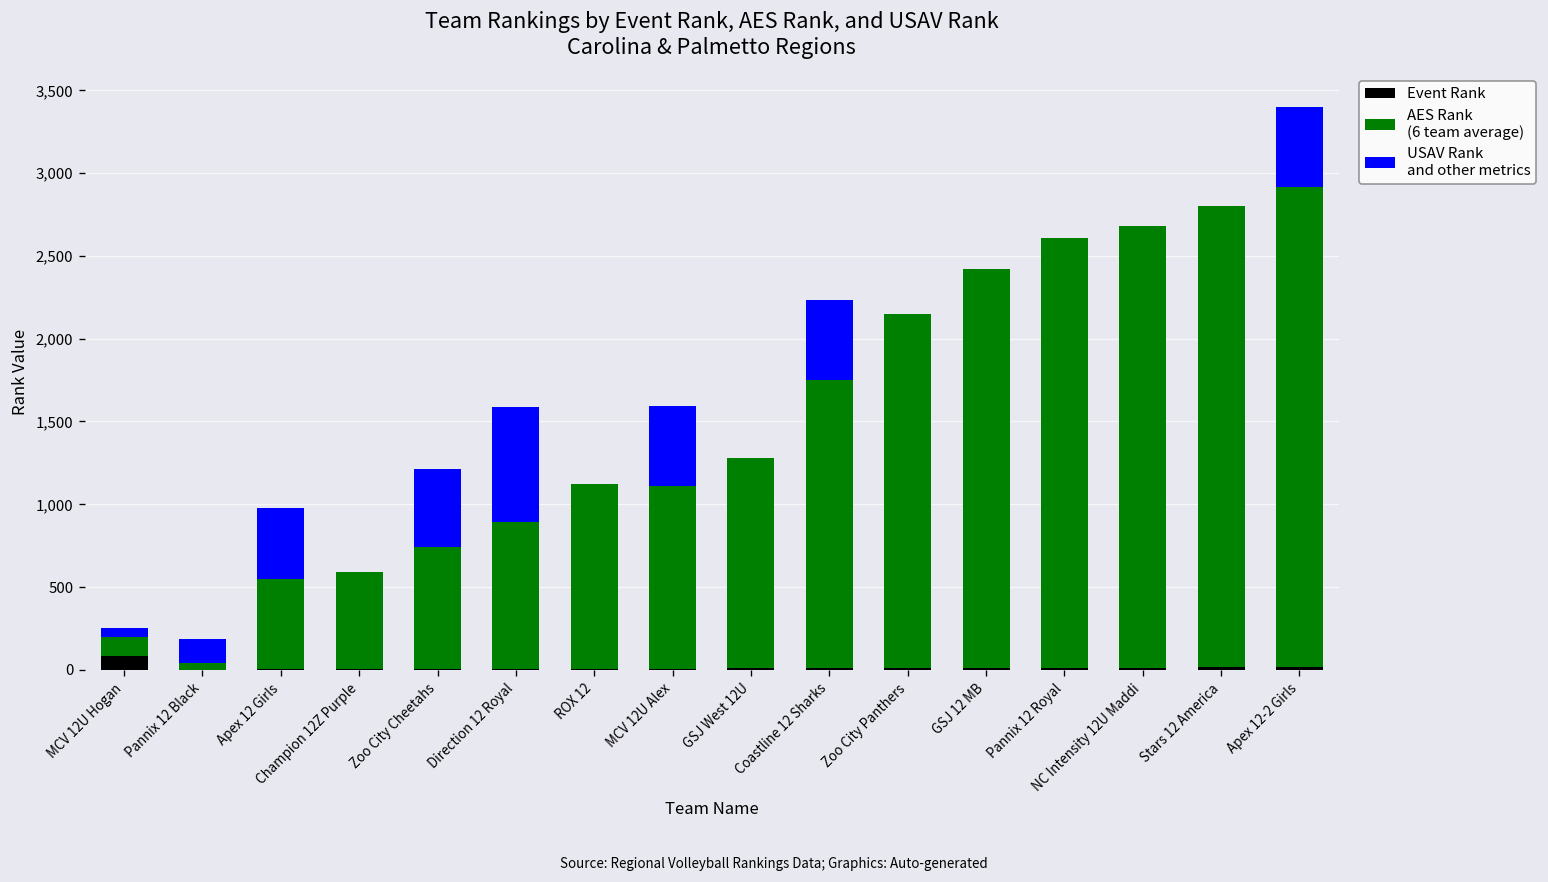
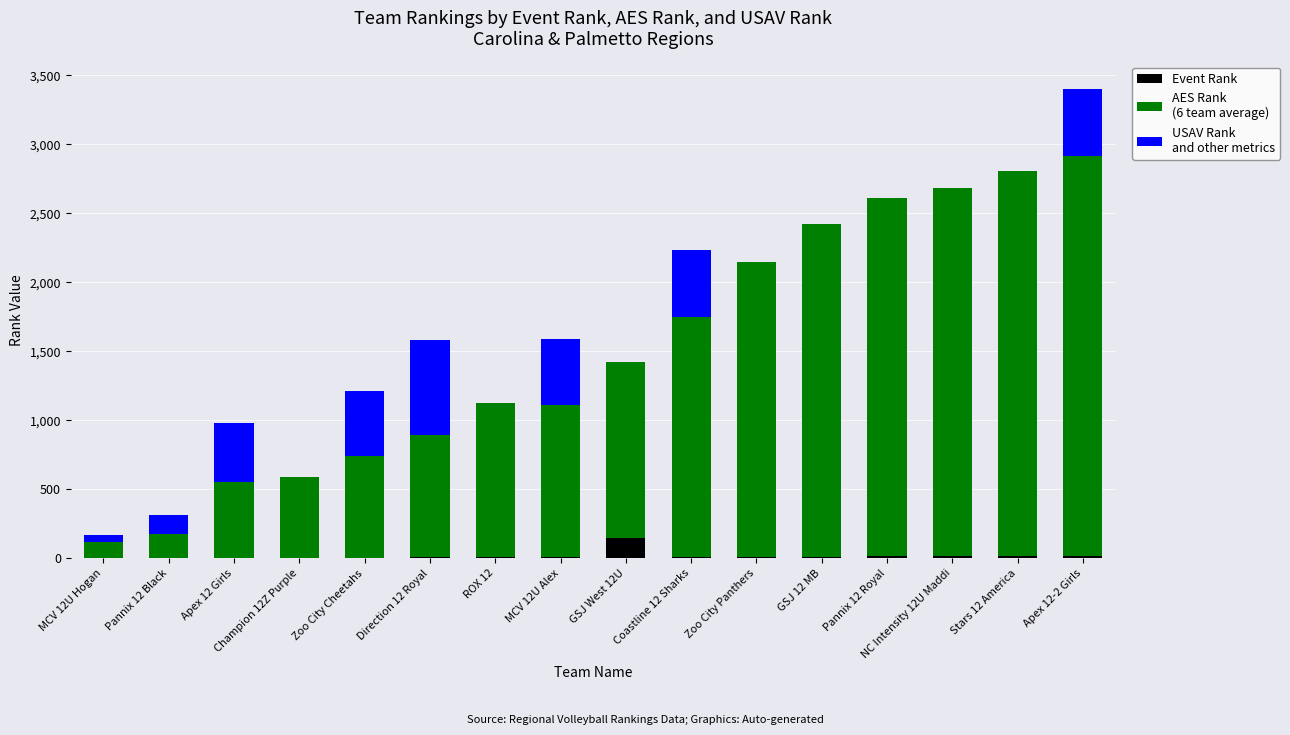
Event Rank, MCV 12U Hogan: 80 -> 0
AES Rank (6 team average), Pannix 12 Black: 40 -> 170
Event Rank, GSJ West 12U: 10 -> 150
